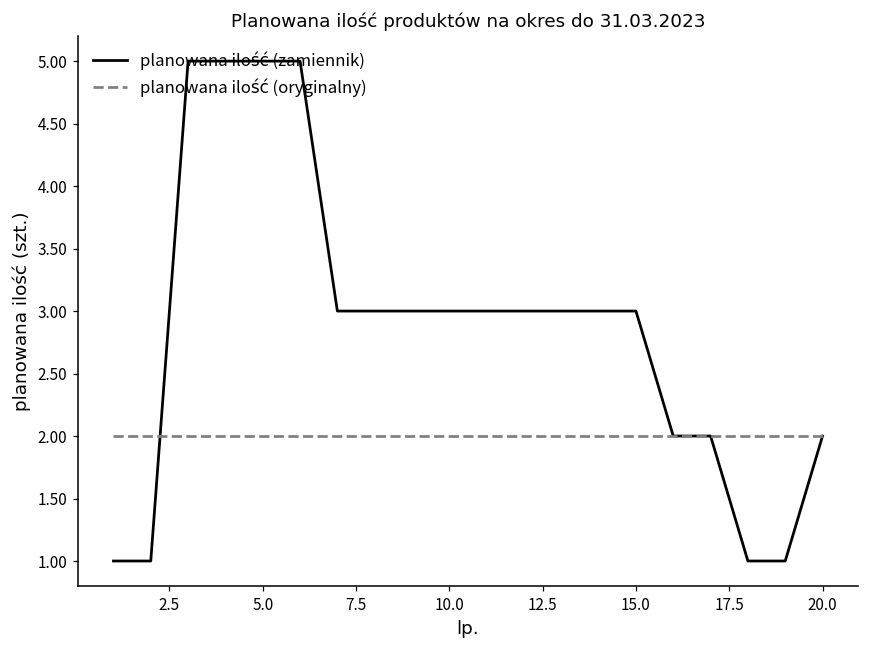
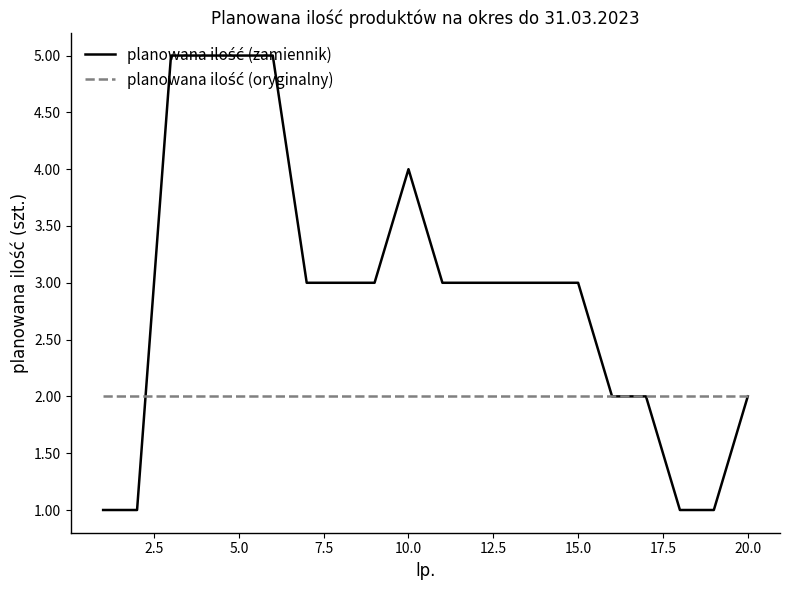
planowana ilość (zamiennik), 10.0: 3 -> 4
